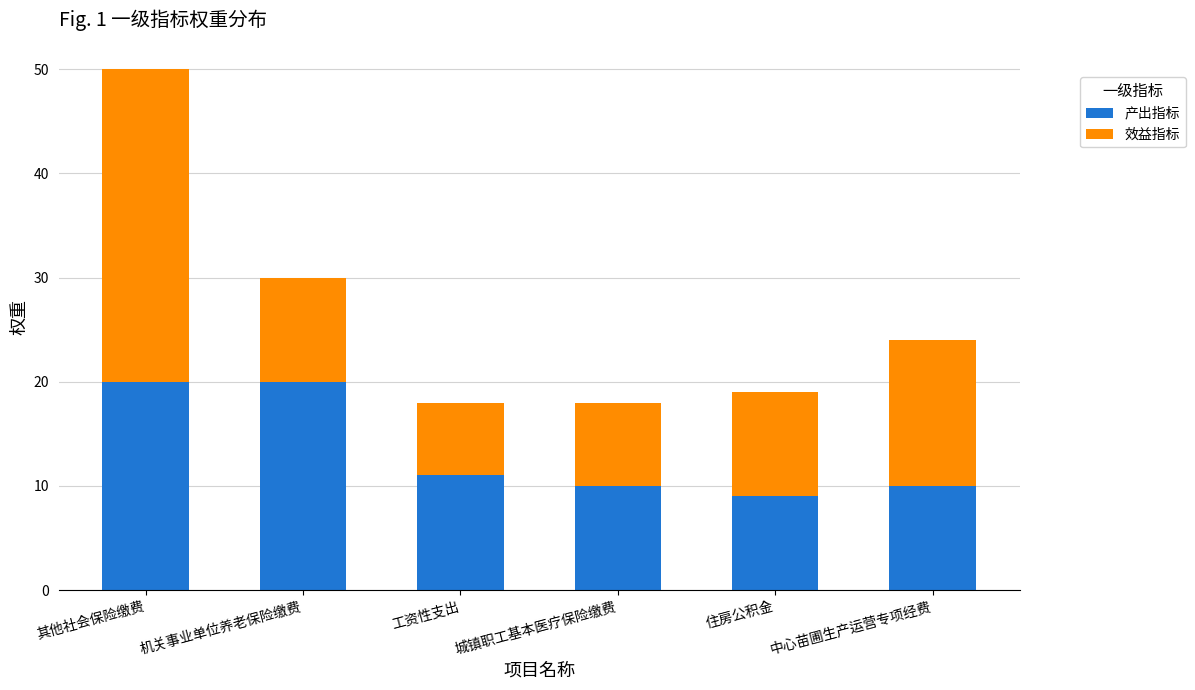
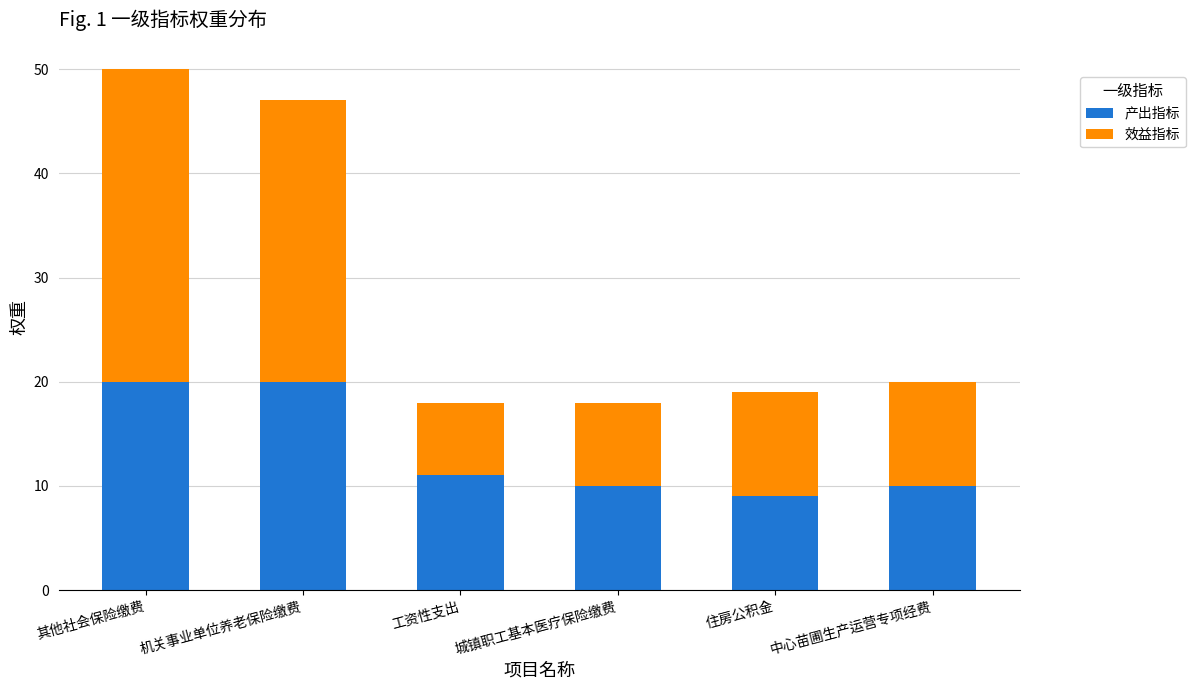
效益指标, 机关事业单位养老保险缴费: 10 -> 27
效益指标, 中心苗圃生产运营专项经费: 14 -> 10
